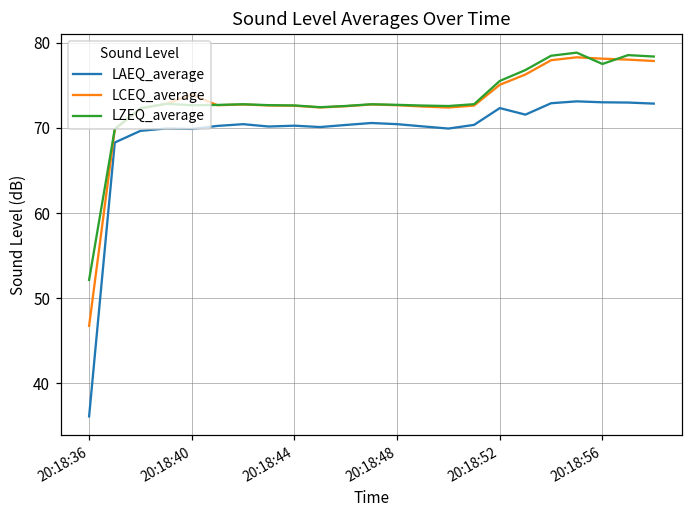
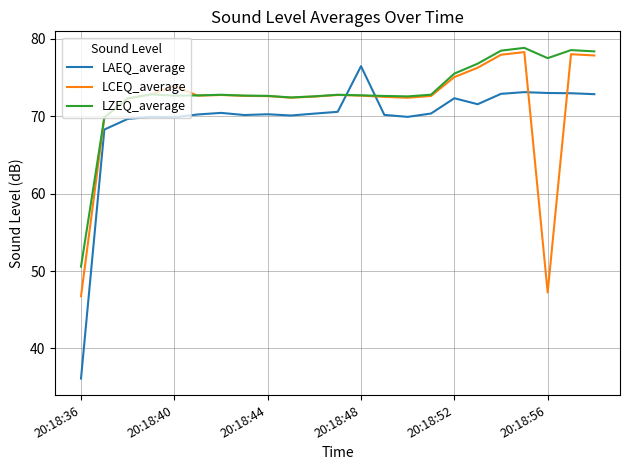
LZEQ_average, 20:18:36: 52 -> 51
LAEQ_average, 20:18:48: 70 -> 76
LCEQ_average, 20:18:56: 78 -> 47
